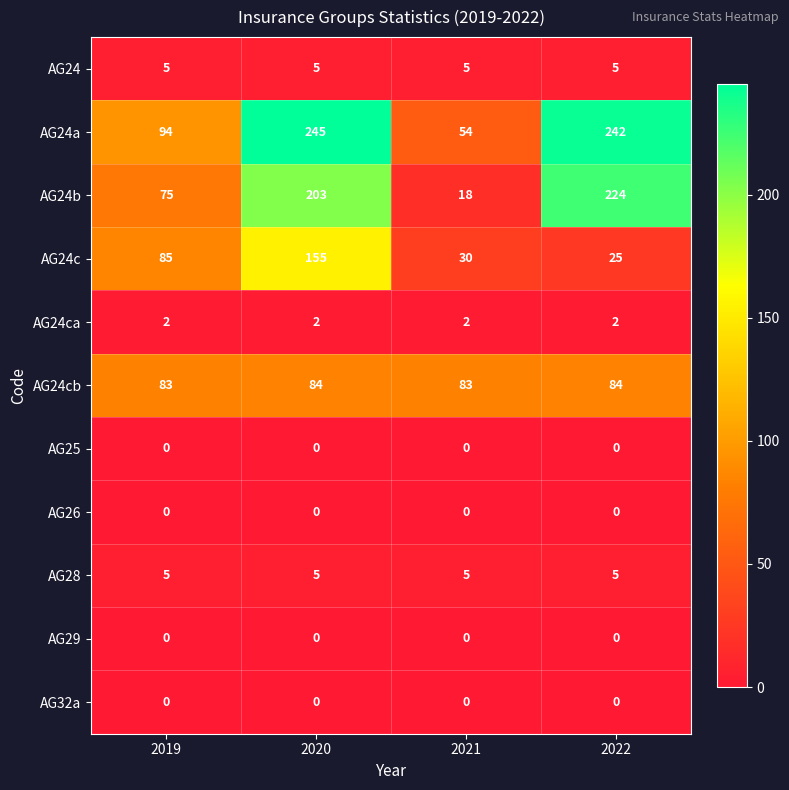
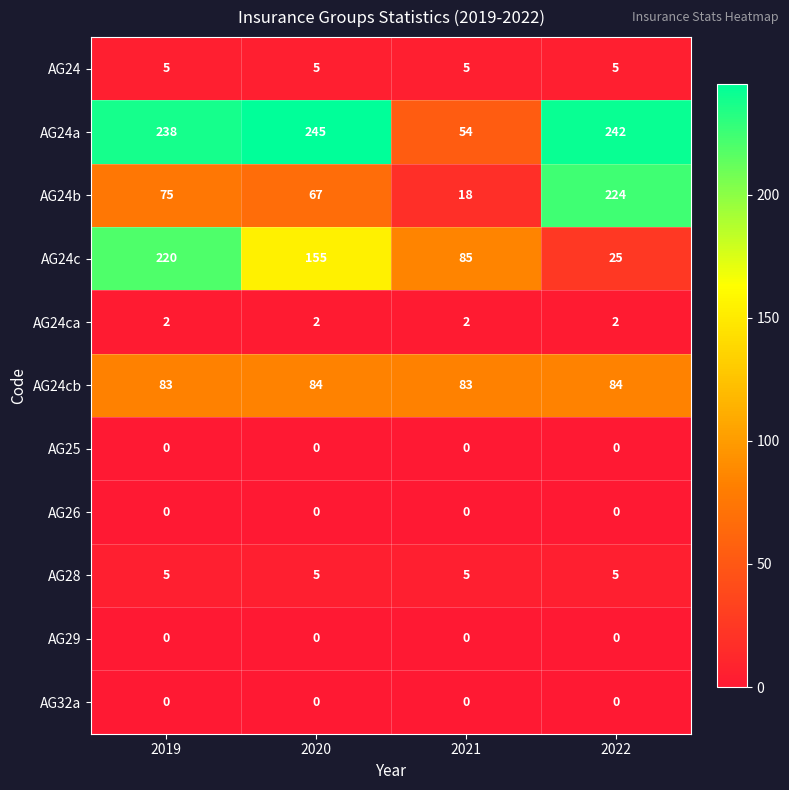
AG24a, 2019: 94 -> 238
AG24b, 2020: 203 -> 67
AG24c, 2019: 85 -> 220
AG24c, 2021: 30 -> 85
